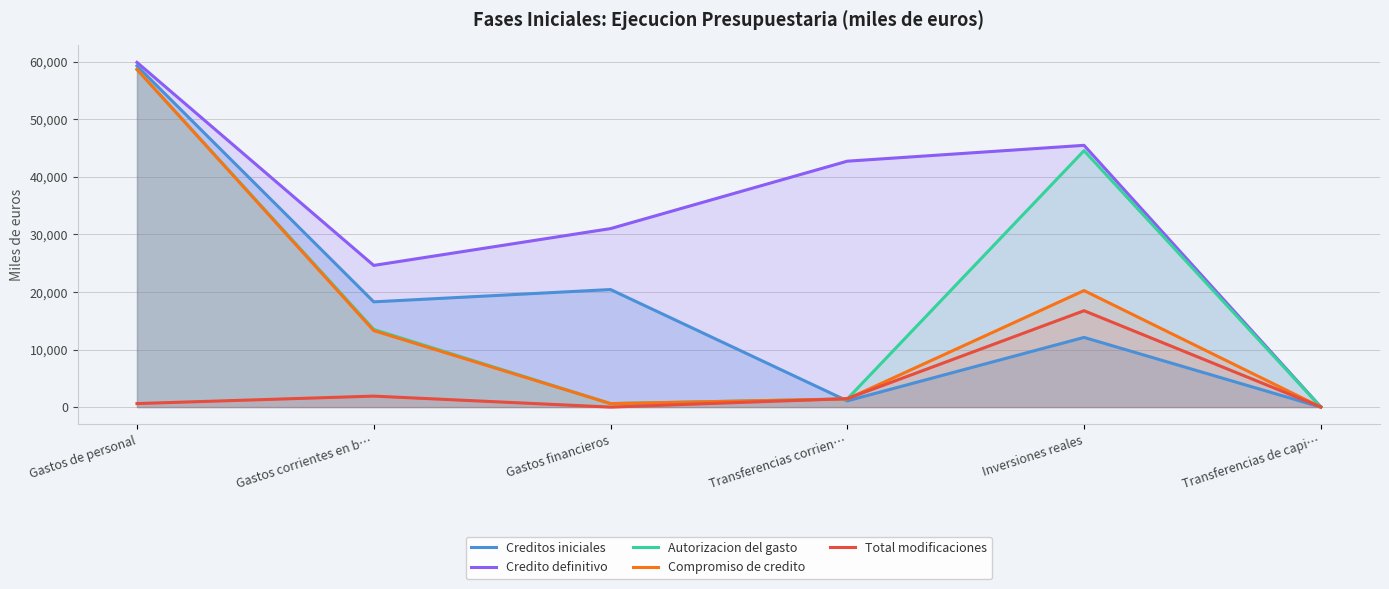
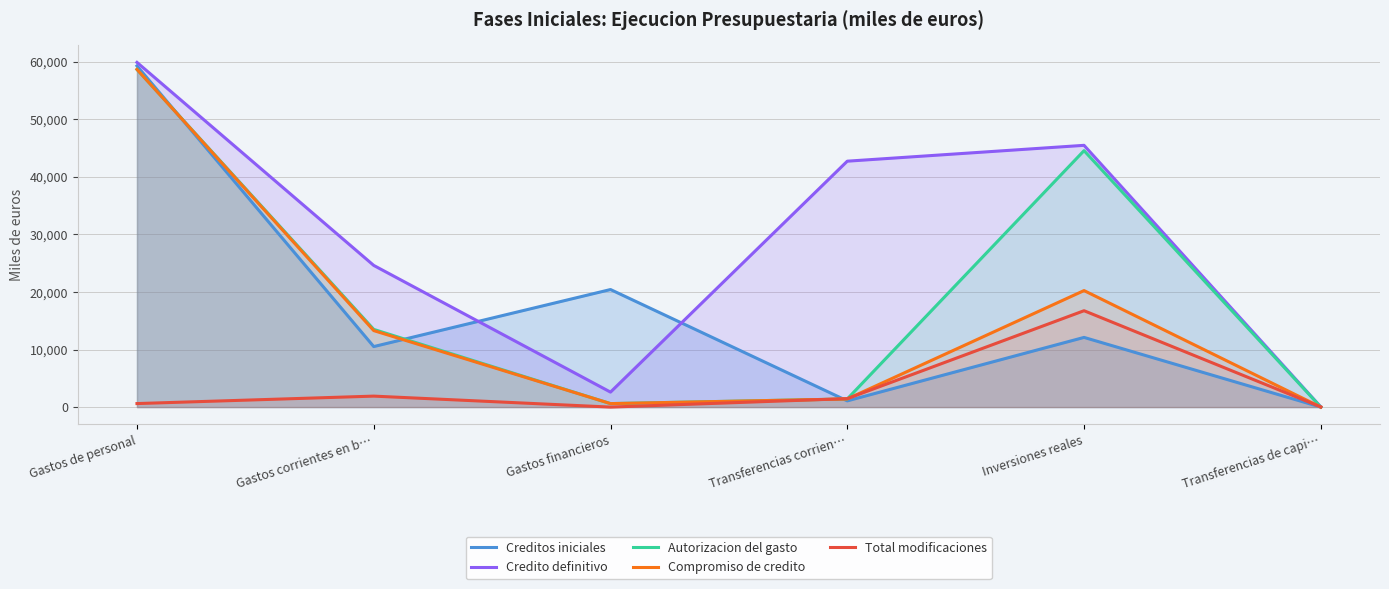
Creditos iniciales, Gastos corrientes en b…: 18,000 -> 11,000
Credito definitivo, Gastos financieros: 31,000 -> 3,000
